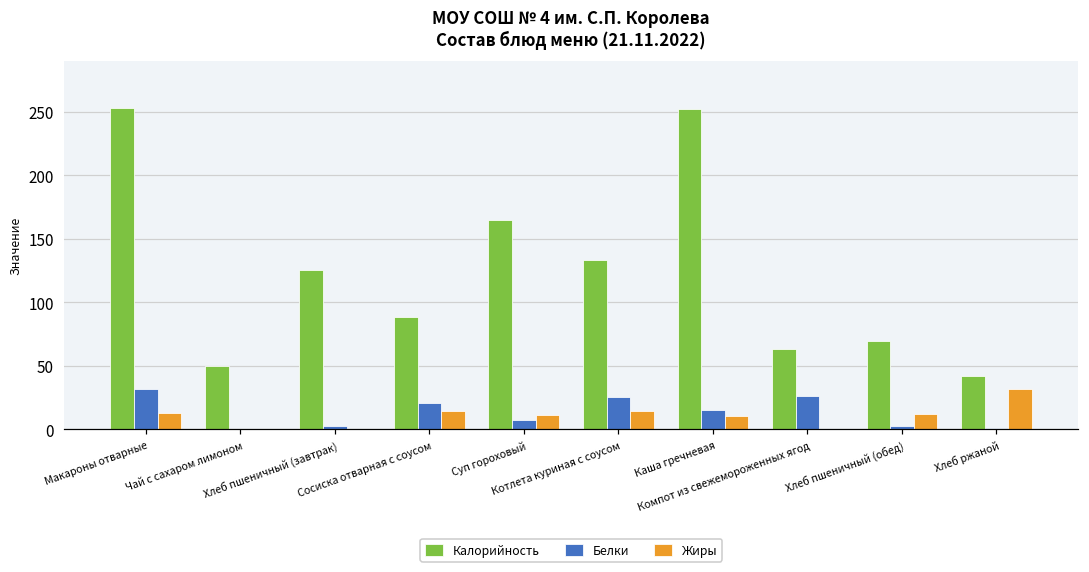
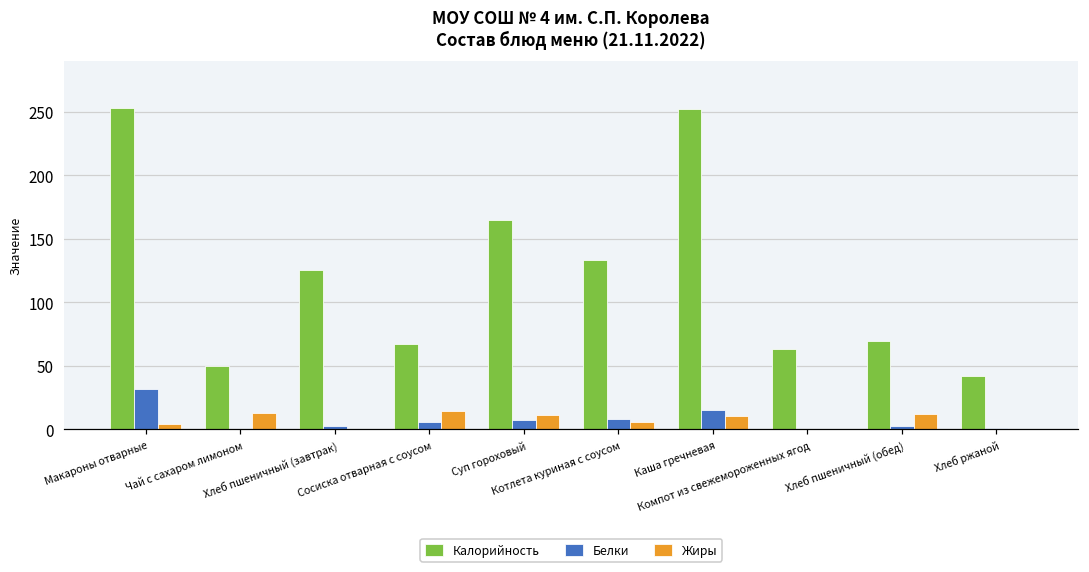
Жиры, Макароны отварные: 13 -> 5
Жиры, Чай с сахаром лимоном: 0 -> 13
Калорийность, Сосиска отварная с соусом: 89 -> 67
Белки, Сосиска отварная с соусом: 21 -> 6
Белки, Котлета куриная с соусом: 26 -> 9
Жиры, Котлета куриная с соусом: 14 -> 6
Белки, Компот из свежемороженных ягод: 26 -> 0
Жиры, Хлеб ржаной: 32 -> 0
